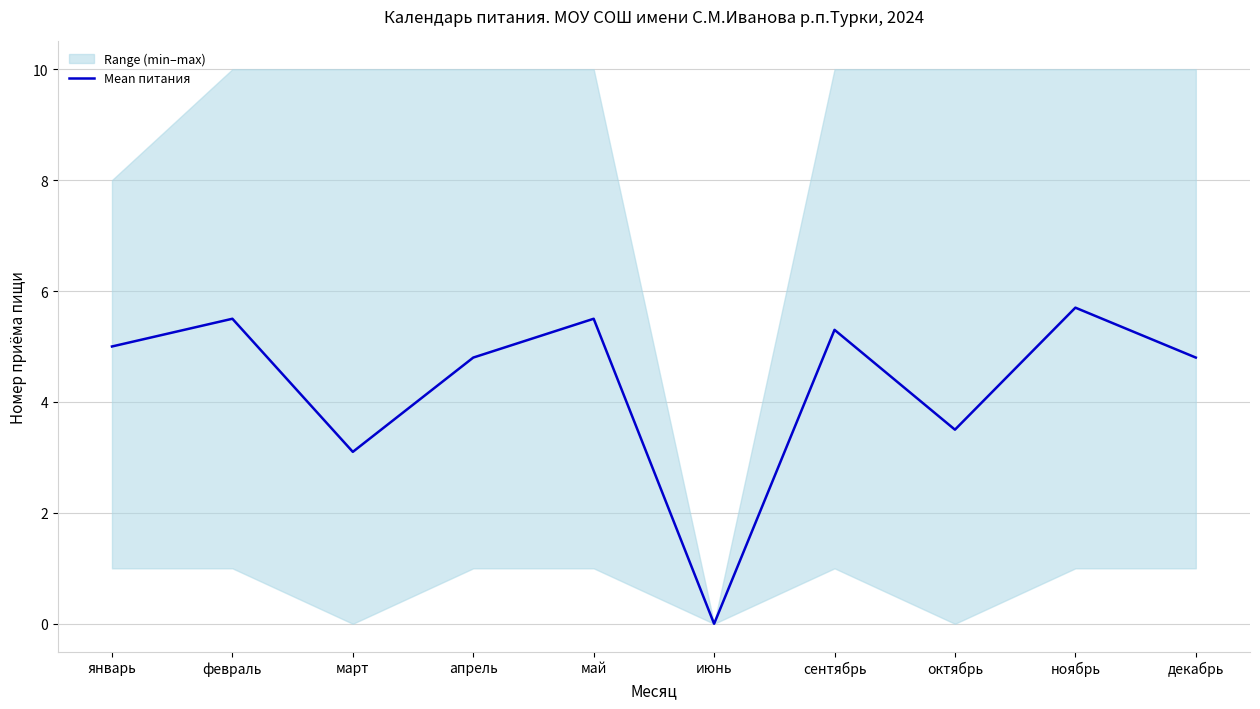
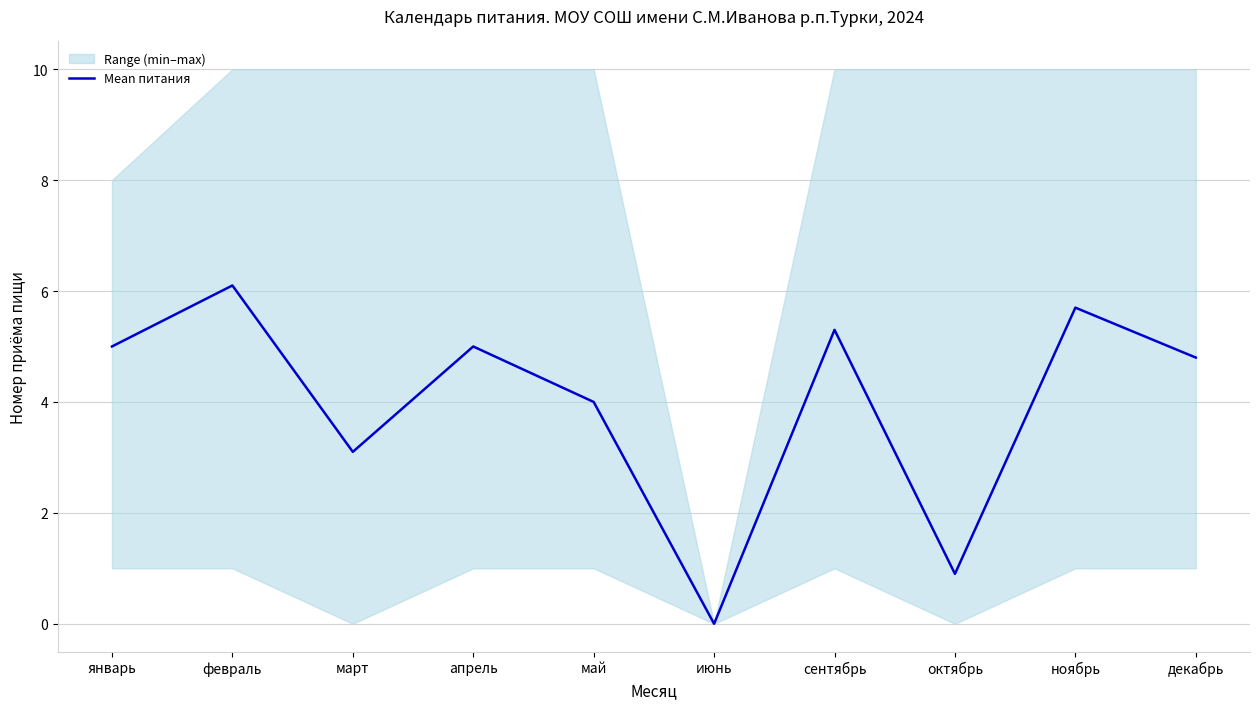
Mean питания, февраль: 5.5 -> 6.1
Mean питания, апрель: 4.8 -> 5.0
Mean питания, май: 5.5 -> 4.0
Mean питания, октябрь: 3.5 -> 0.9
